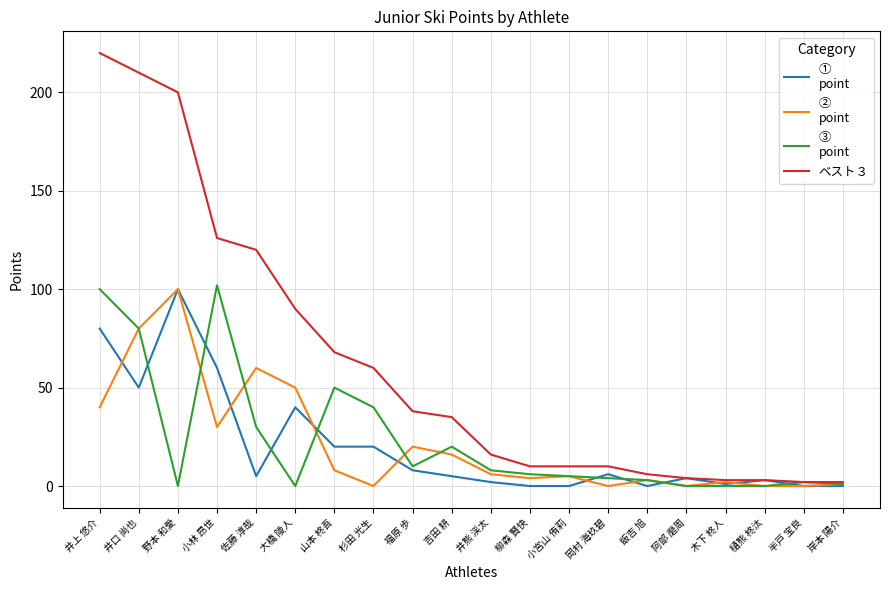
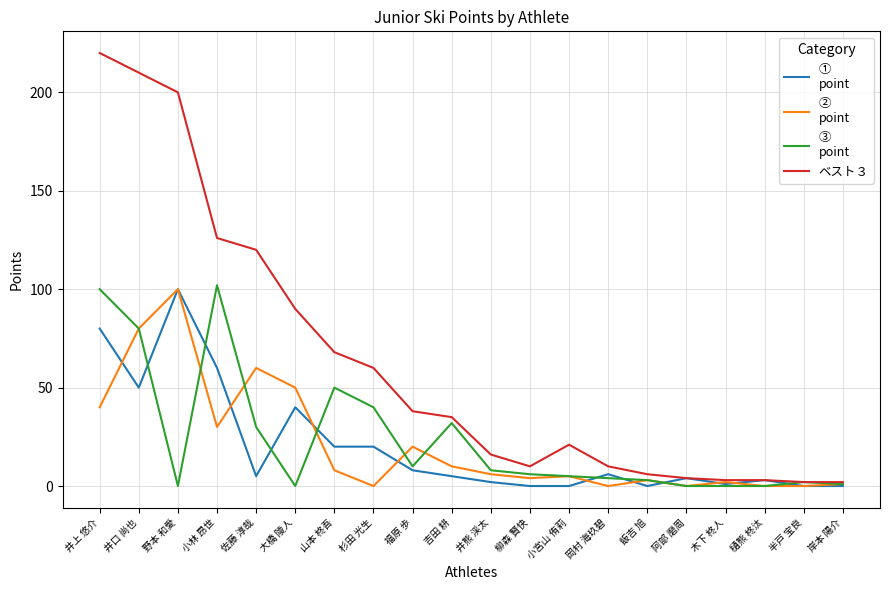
② point, 吉田 耕: 16 -> 10
③ point, 吉田 耕: 20 -> 32
ベスト３, 小宮山 侑莉: 10 -> 21
